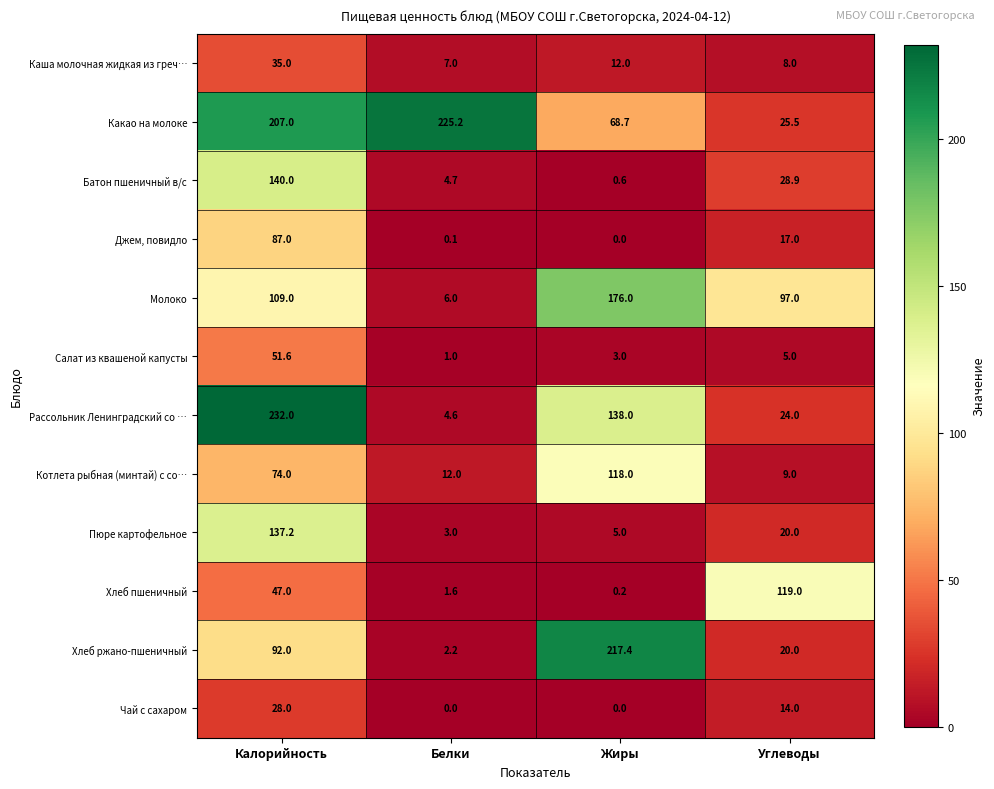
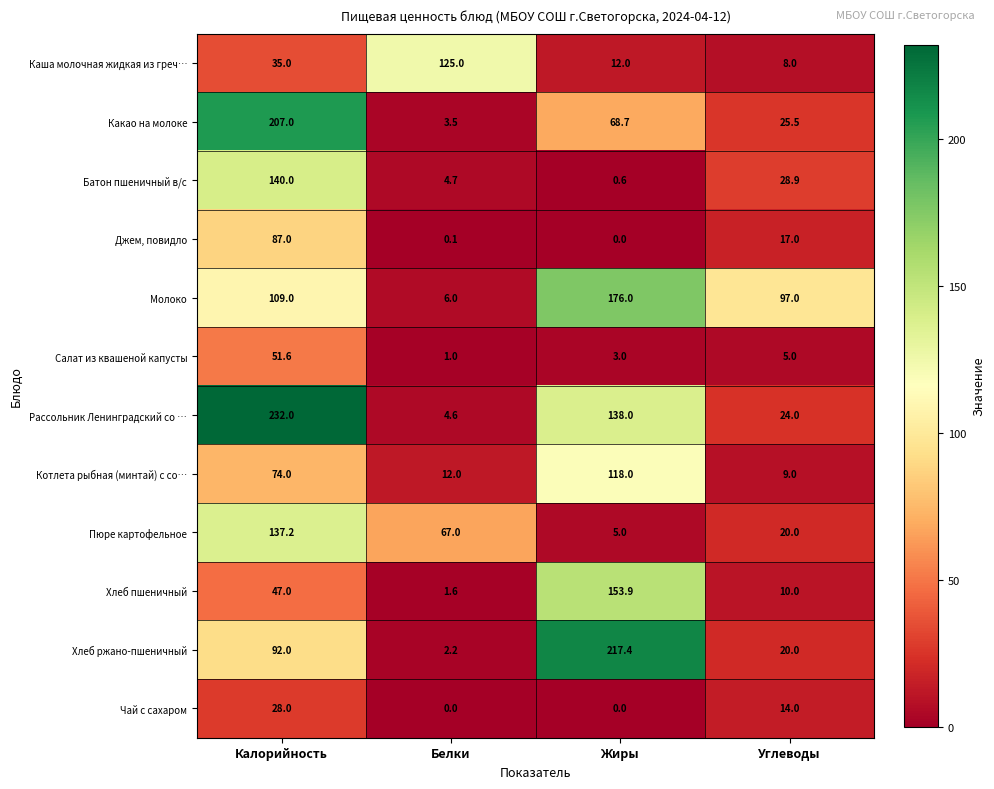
Каша молочная жидкая из греч…, Белки: 7.0 -> 125.0
Какао на молоке, Белки: 225.2 -> 3.5
Пюре картофельное, Белки: 3.0 -> 67.0
Хлеб пшеничный, Жиры: 0.2 -> 153.9
Хлеб пшеничный, Углеводы: 119.0 -> 10.0
